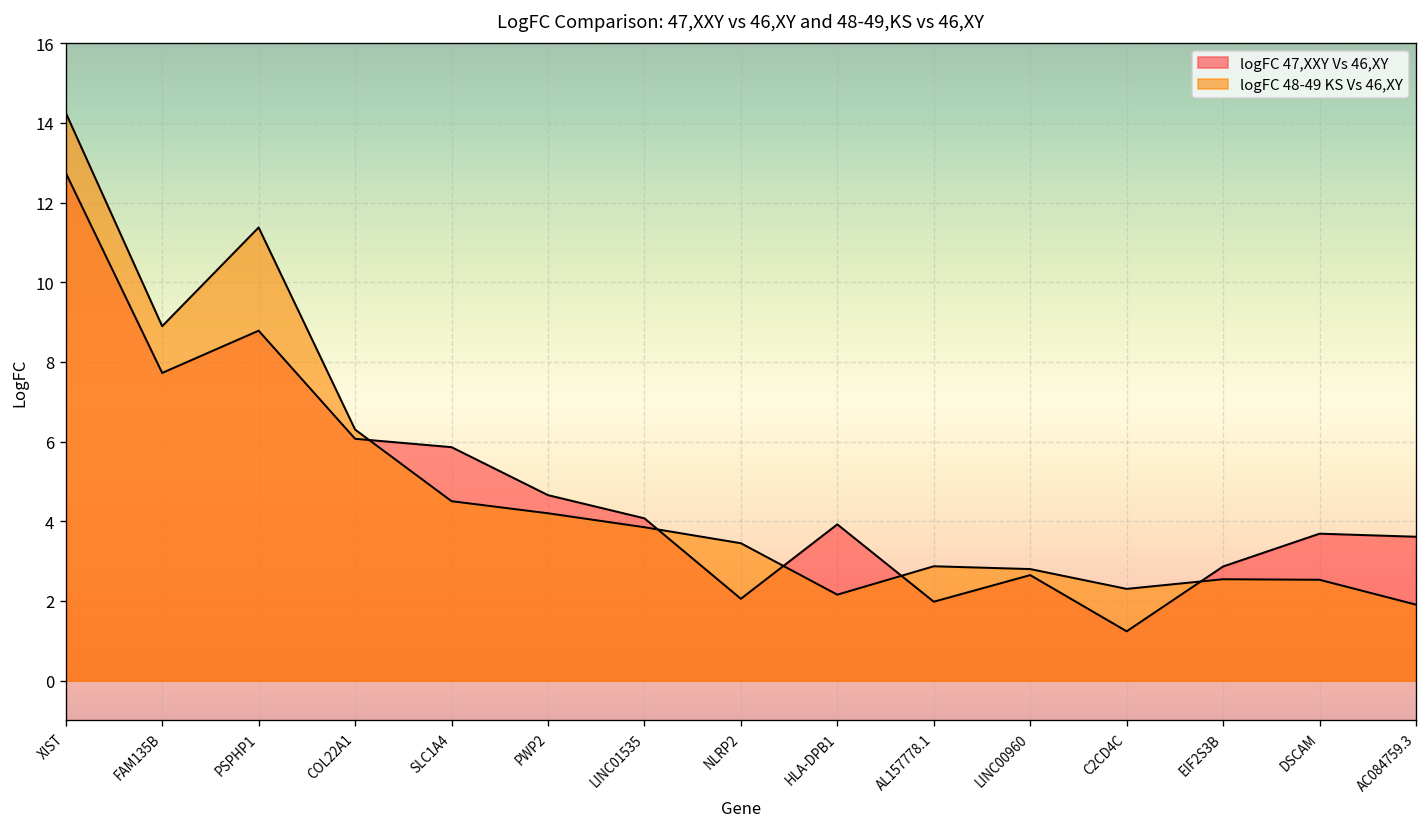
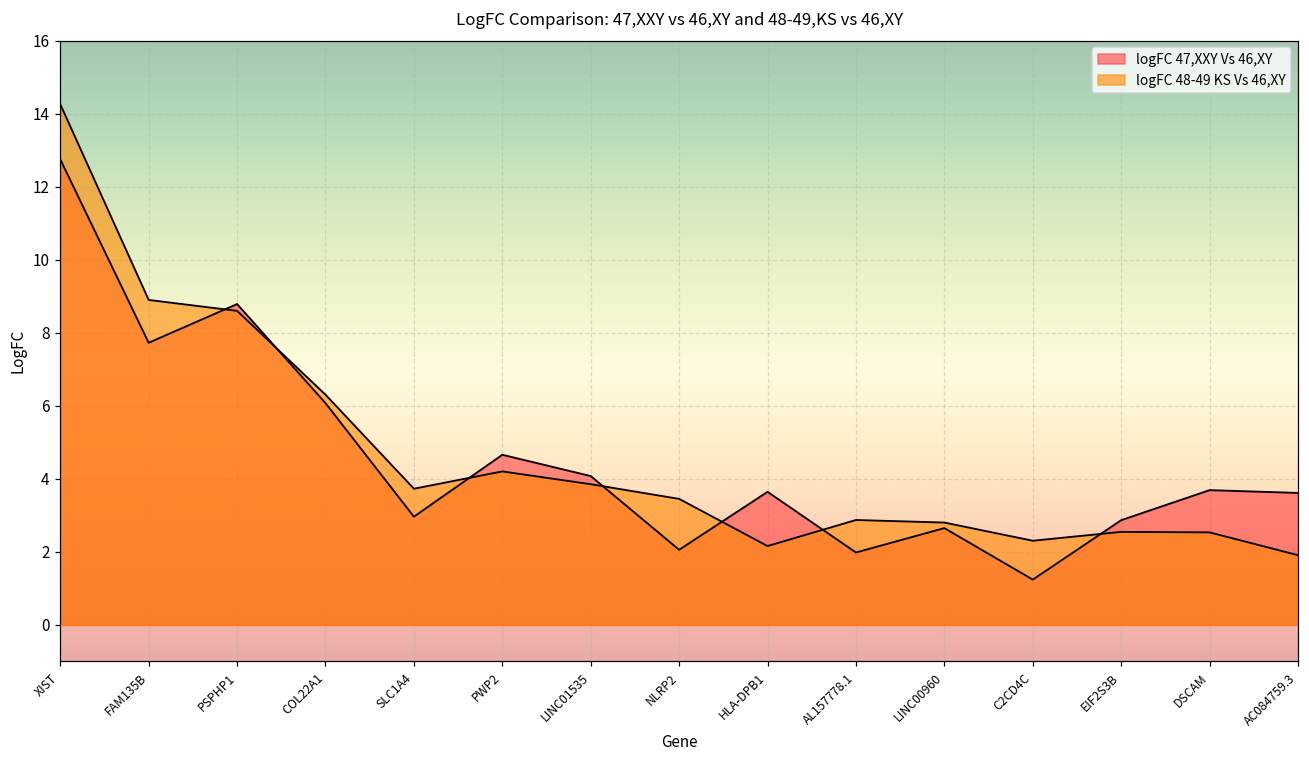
logFC 48-49 KS Vs 46,XY, PSPHP1: 11.4 -> 8.6
logFC 47,XXY Vs 46,XY, SLC1A4: 5.9 -> 3.0
logFC 48-49 KS Vs 46,XY, SLC1A4: 4.5 -> 3.7
logFC 47,XXY Vs 46,XY, HLA-DPB1: 3.9 -> 3.6
